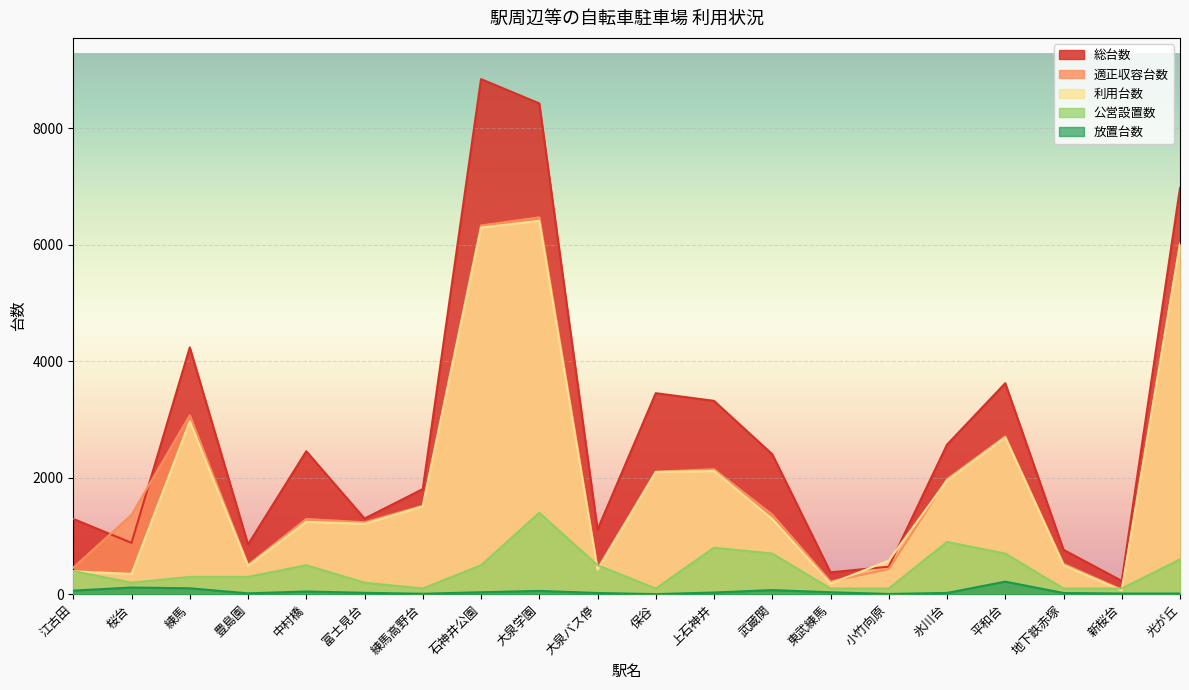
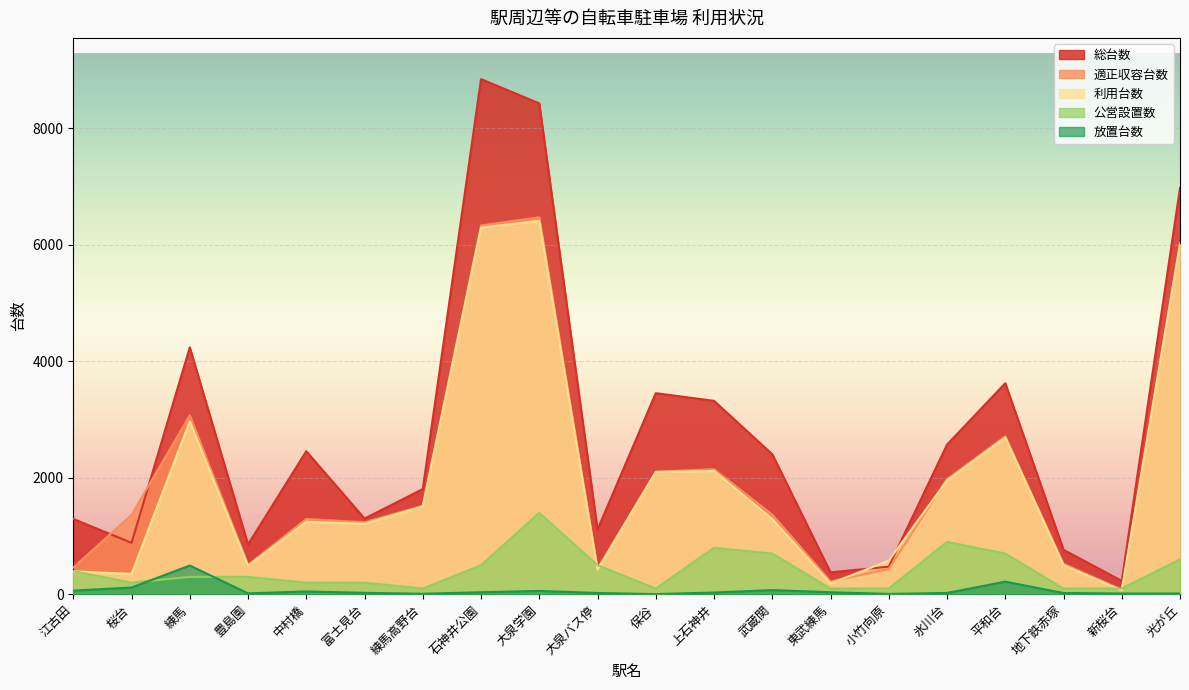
放置台数, 練馬: 100 -> 500
公営設置数, 中村橋: 500 -> 200
